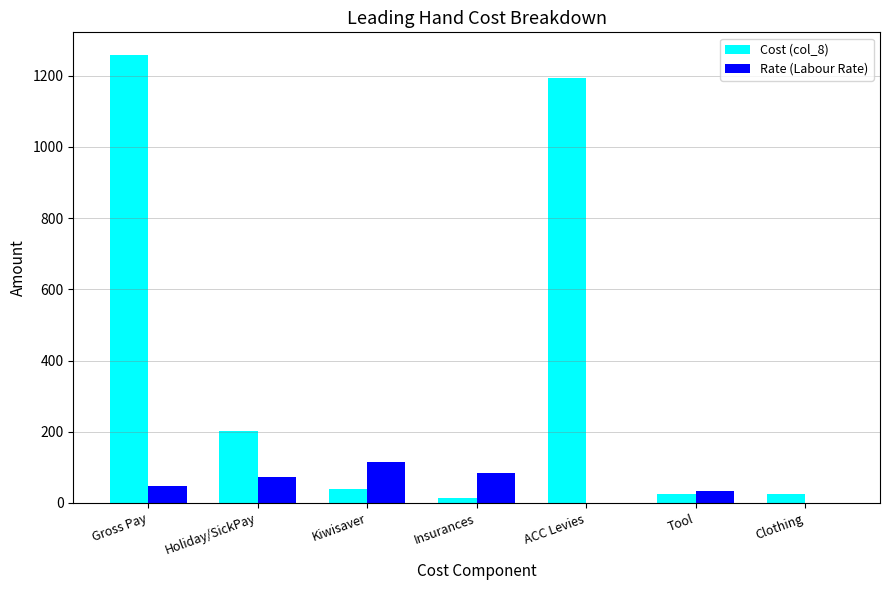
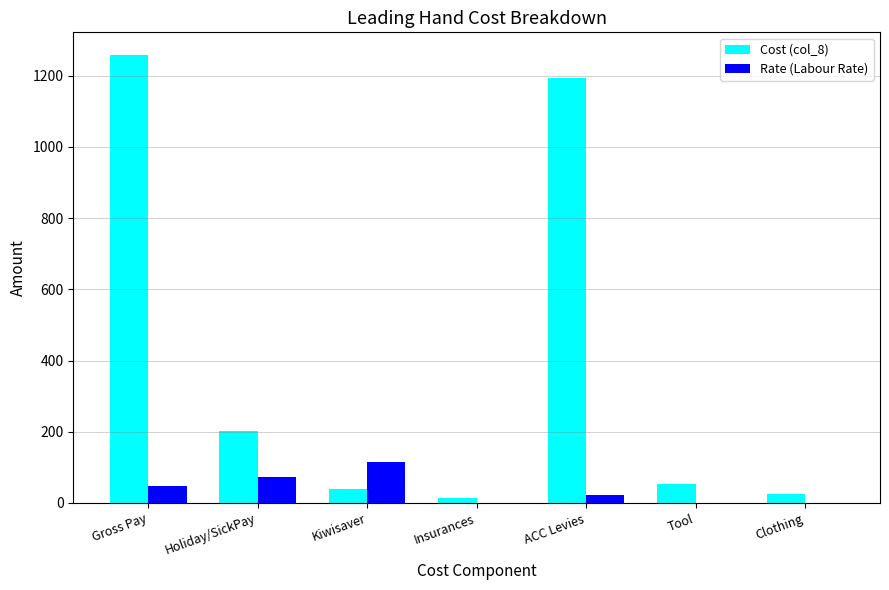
Rate (Labour Rate), Insurances: 80 -> 0
Rate (Labour Rate), ACC Levies: 0 -> 20
Cost (col_8), Tool: 20 -> 50
Rate (Labour Rate), Tool: 30 -> 0
